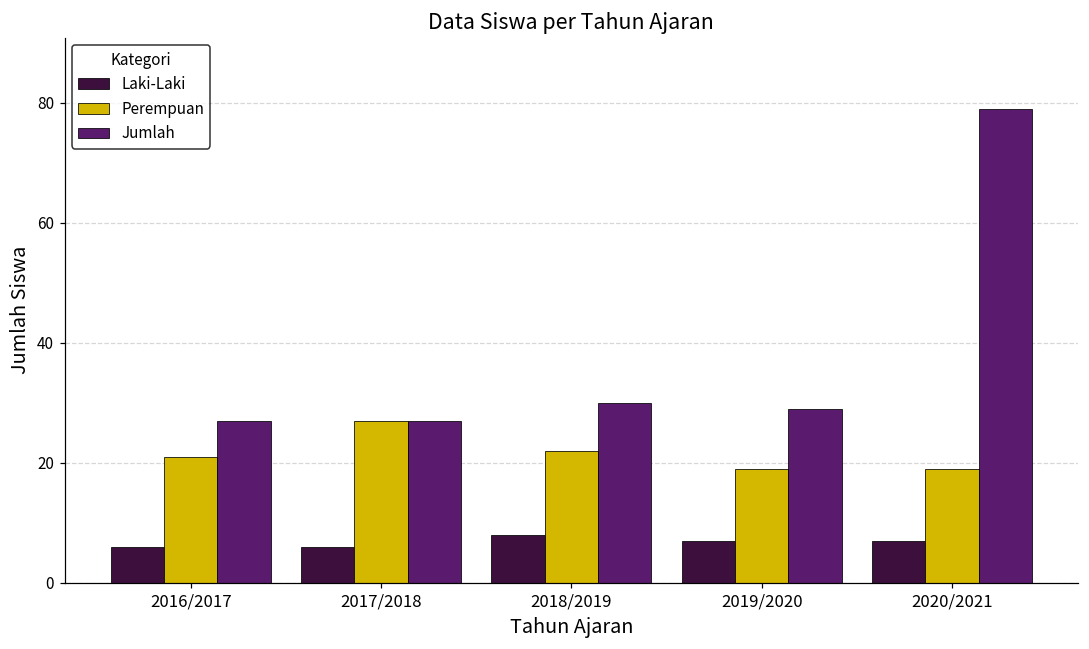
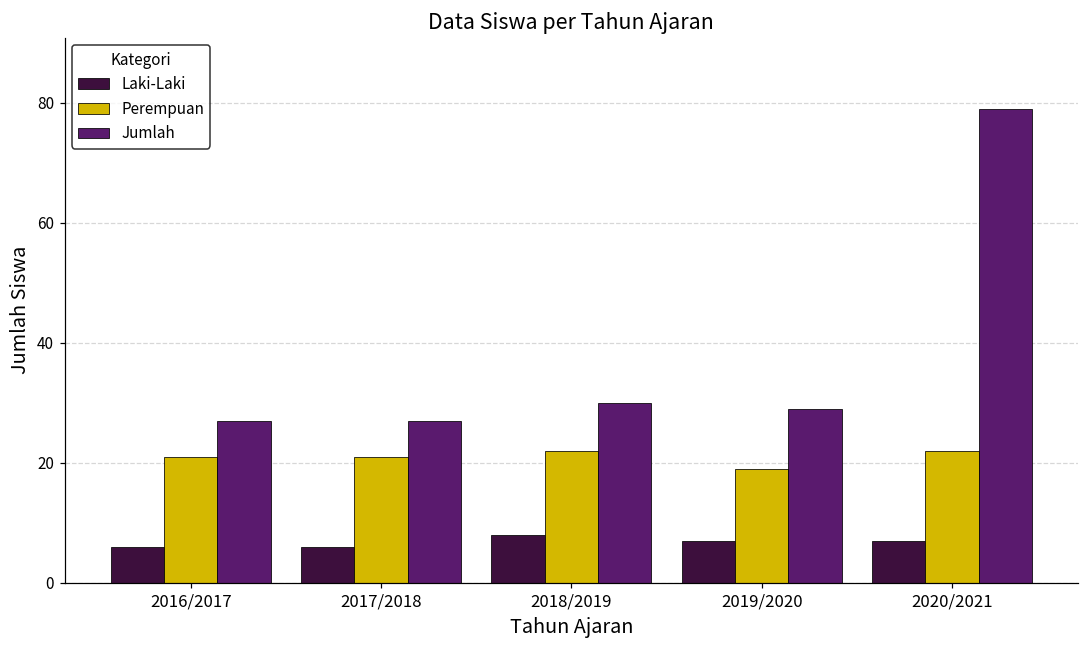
Perempuan, 2017/2018: 27 -> 21
Perempuan, 2020/2021: 19 -> 22
